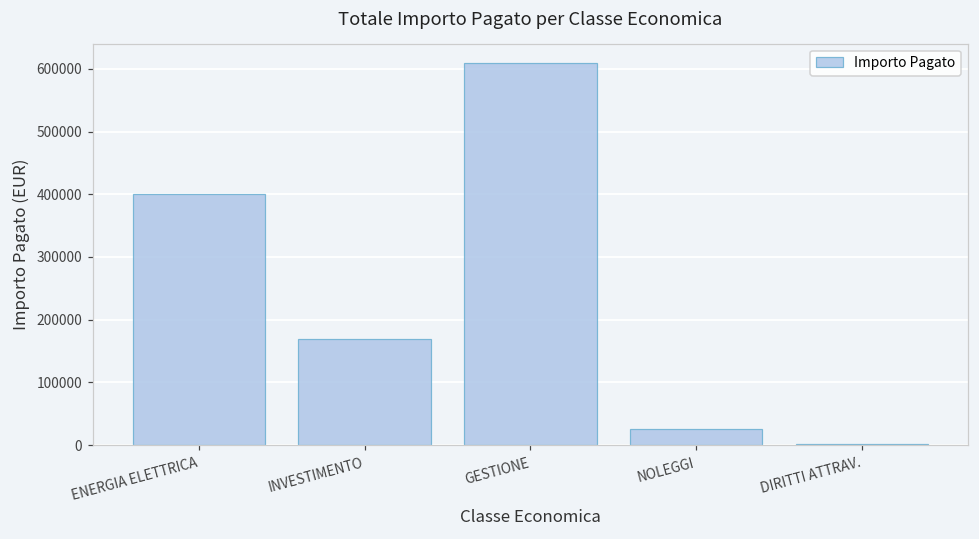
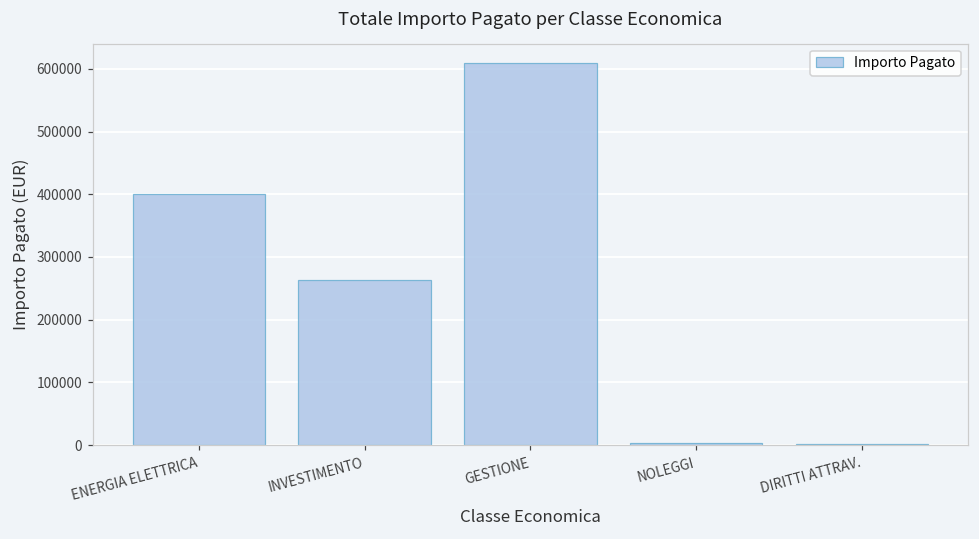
INVESTIMENTO: 170000 -> 260000
NOLEGGI: 30000 -> 0
